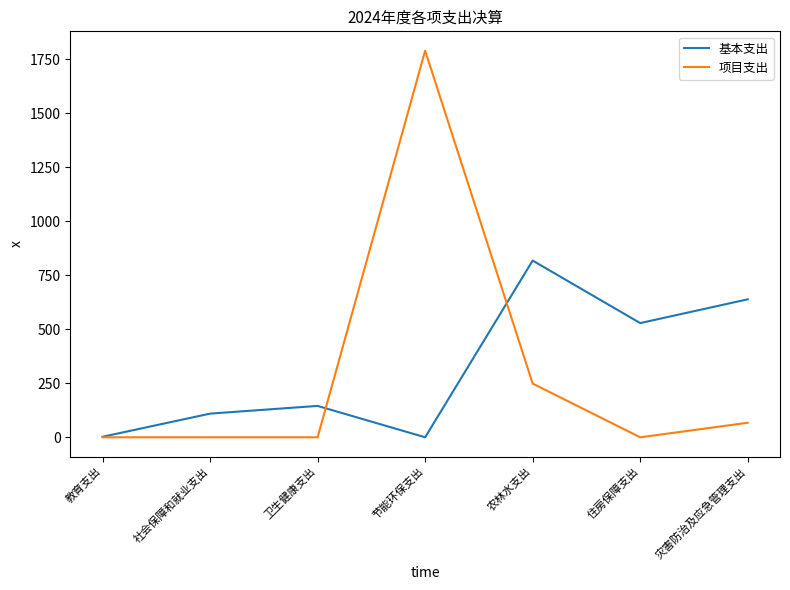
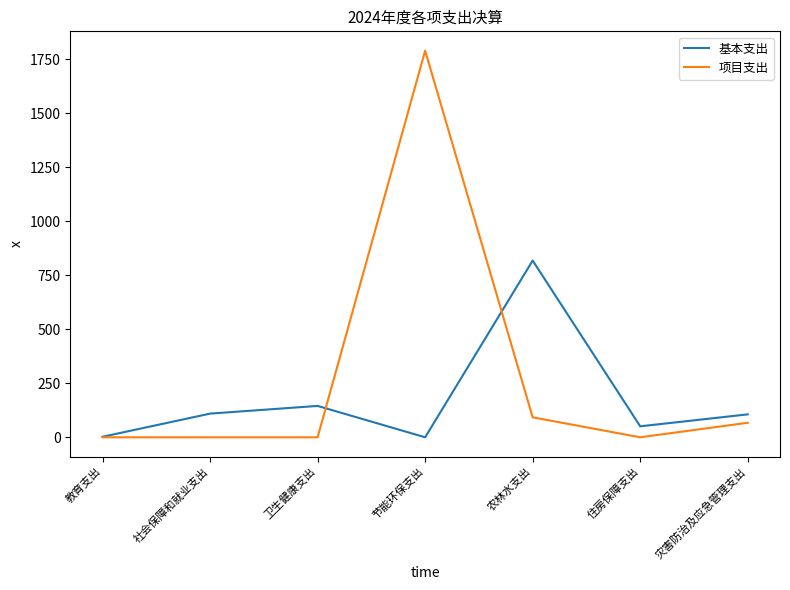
项目支出, 农林水支出: 250 -> 90
基本支出, 住房保障支出: 530 -> 50
基本支出, 灾害防治及应急管理支出: 640 -> 110
